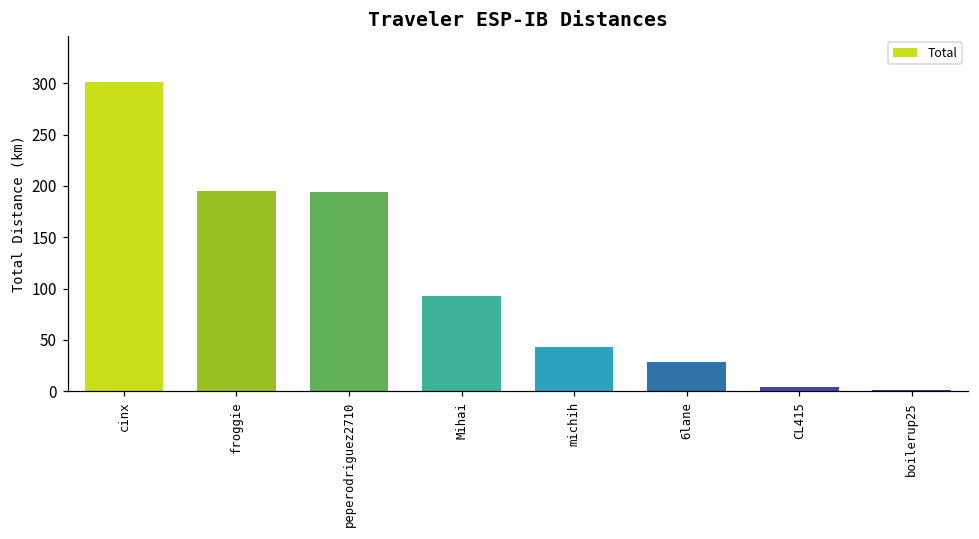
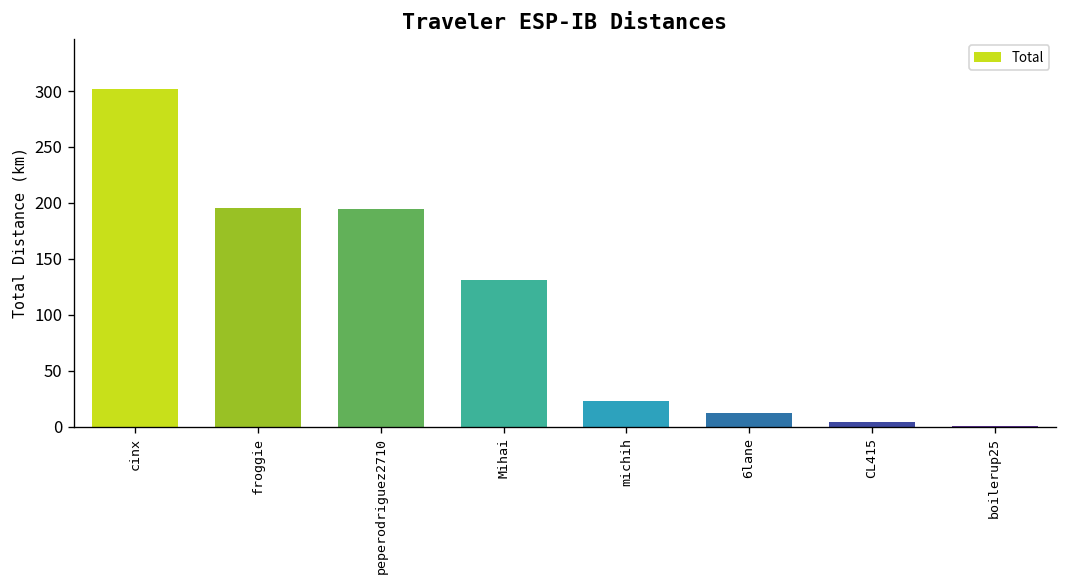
Mihai: 90 -> 130
michih: 40 -> 20
6lane: 30 -> 10
